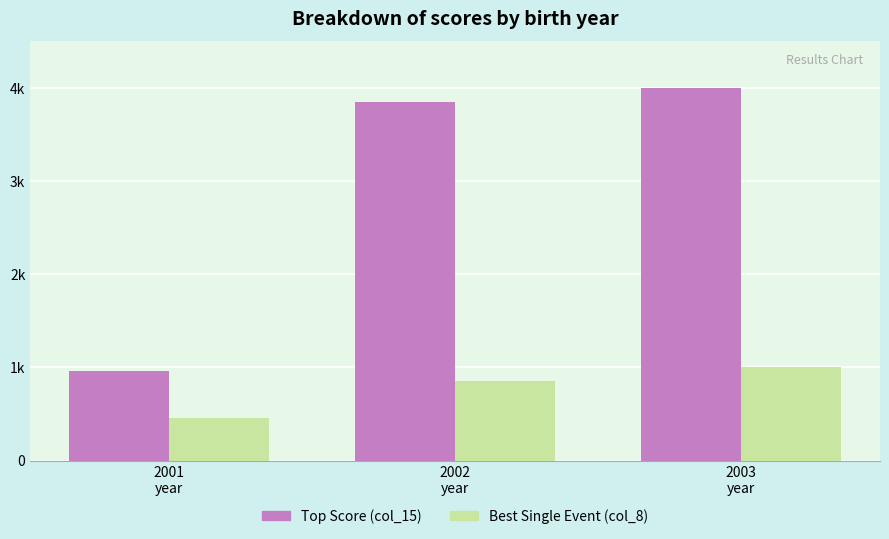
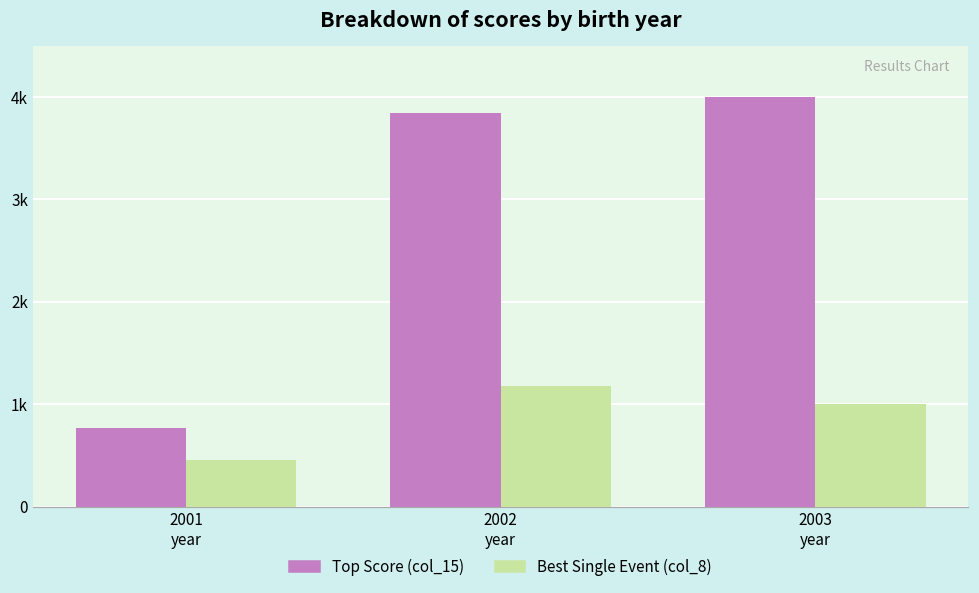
Top Score (col_15), 2001 year: 1000 -> 800
Best Single Event (col_8), 2002 year: 900 -> 1200
